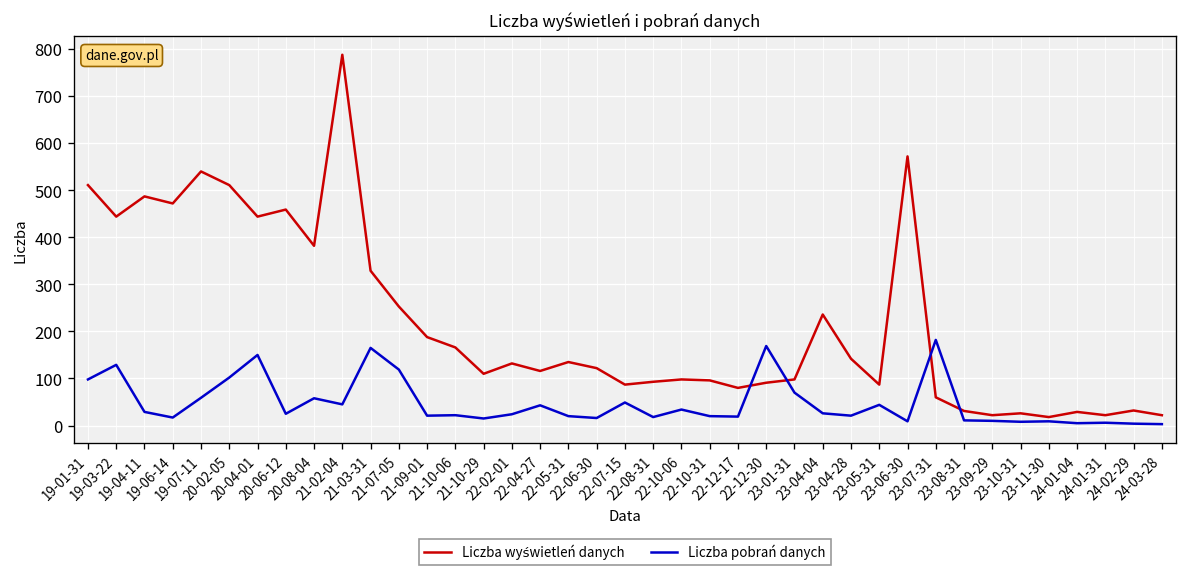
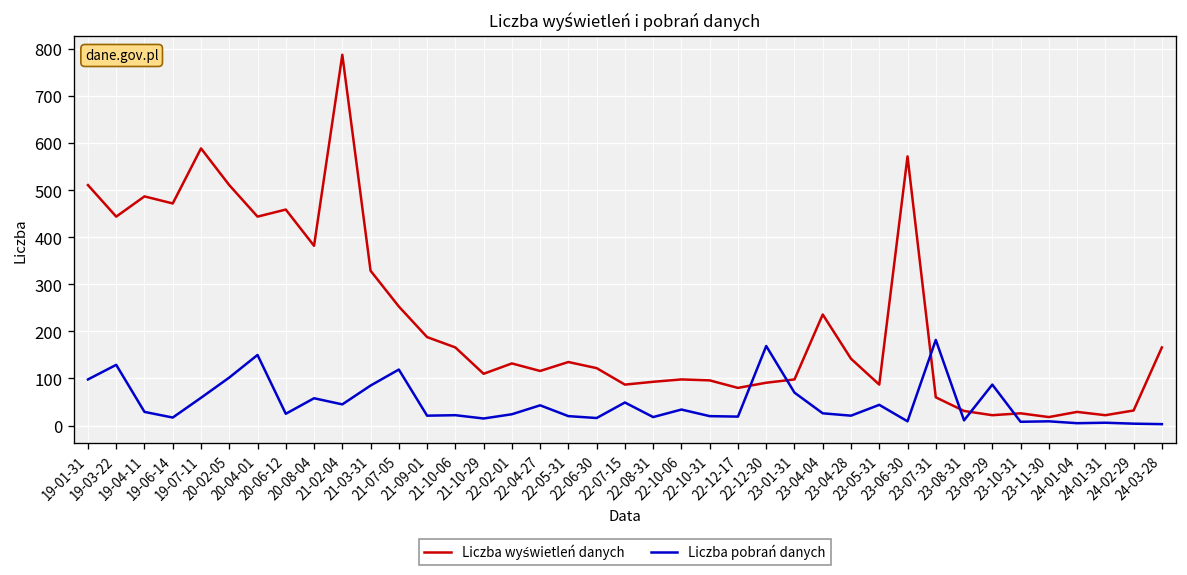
Liczba wyświetleń danych, 19-07-11: 540 -> 590
Liczba pobrań danych, 21-03-31: 170 -> 90
Liczba pobrań danych, 23-09-29: 10 -> 90
Liczba wyświetleń danych, 24-03-28: 20 -> 170
